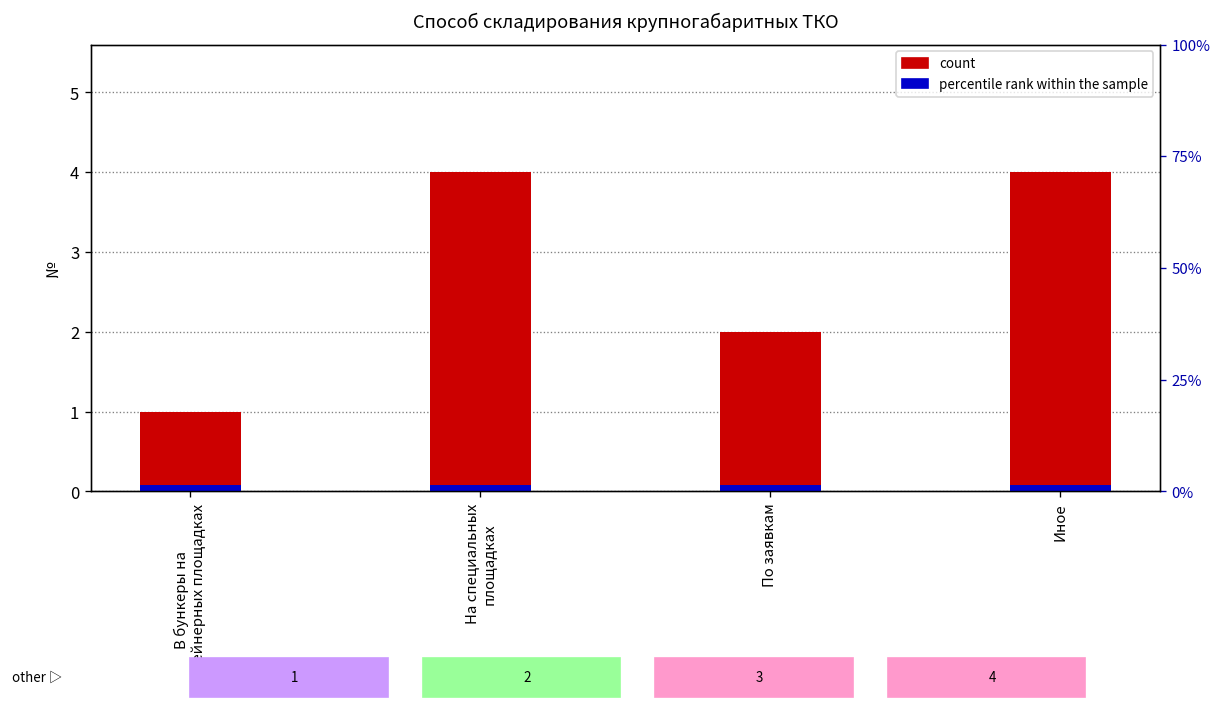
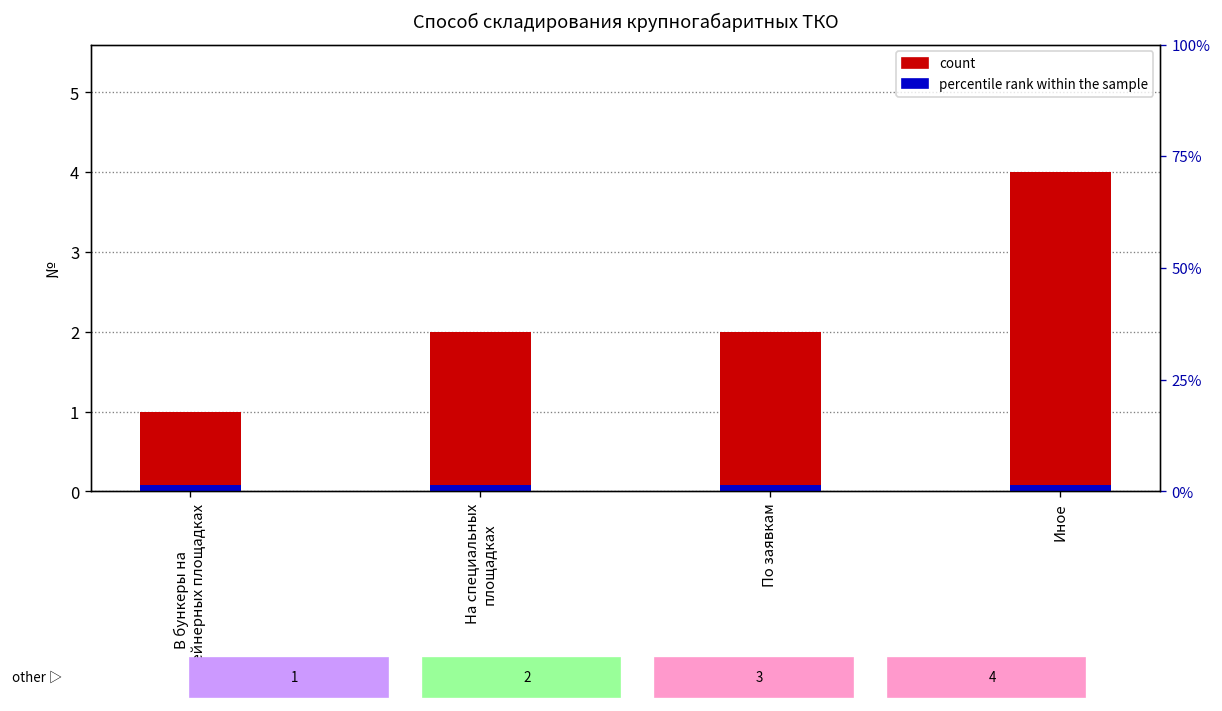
count, На специальных площадках: 4 -> 2
